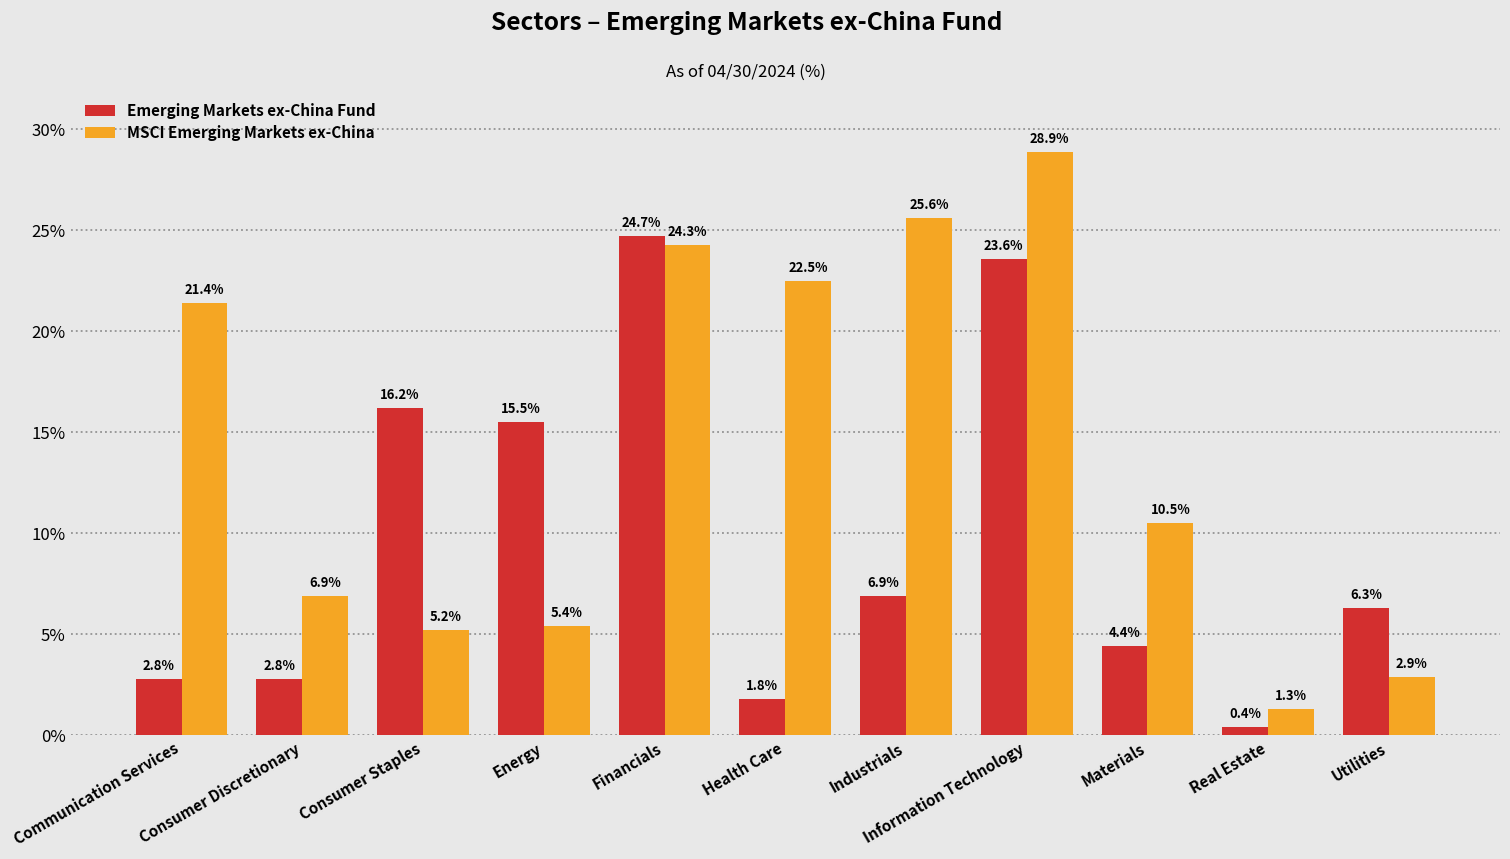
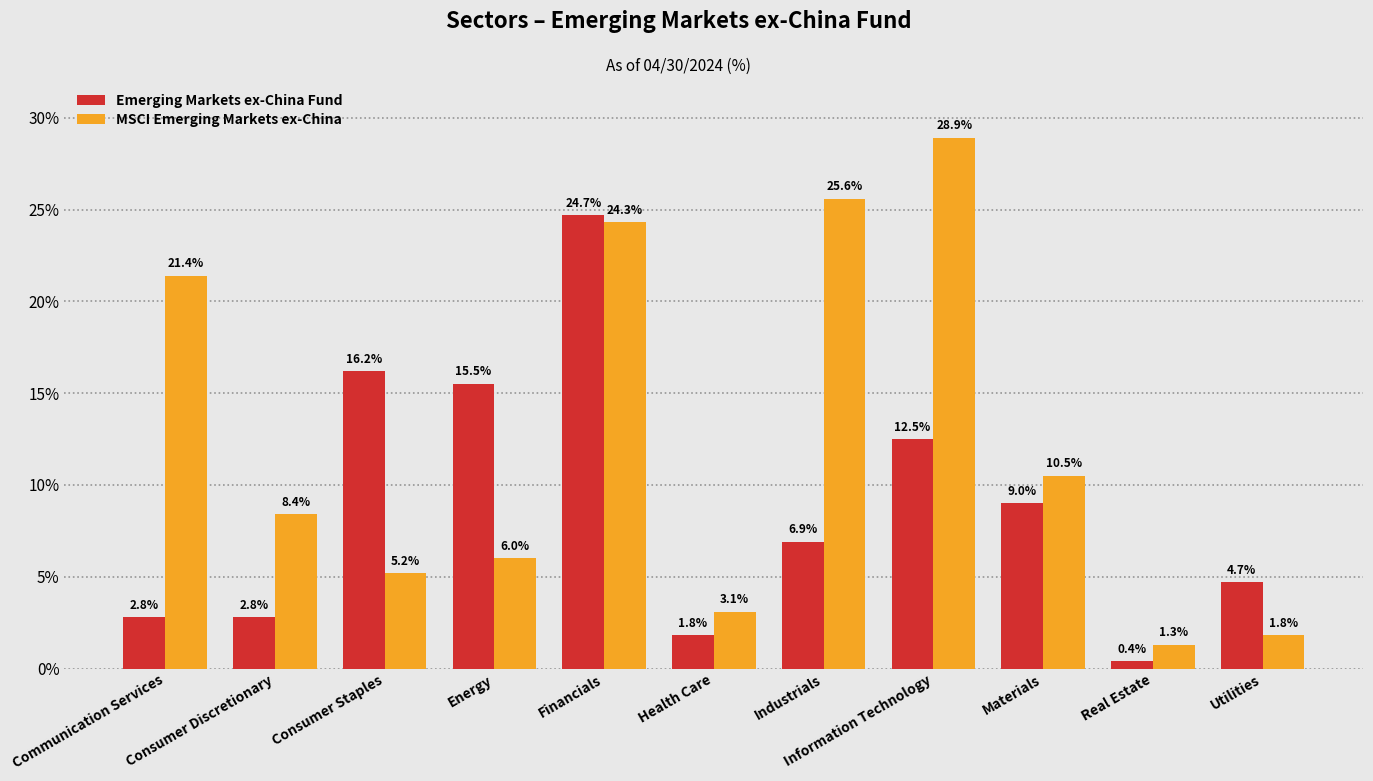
MSCI Emerging Markets ex-China, Consumer Discretionary: 6.9% -> 8.4%
MSCI Emerging Markets ex-China, Energy: 5.4% -> 6.0%
MSCI Emerging Markets ex-China, Health Care: 22.5% -> 3.1%
Emerging Markets ex-China Fund, Information Technology: 23.6% -> 12.5%
Emerging Markets ex-China Fund, Materials: 4.4% -> 9.0%
Emerging Markets ex-China Fund, Utilities: 6.3% -> 4.7%
MSCI Emerging Markets ex-China, Utilities: 2.9% -> 1.8%
